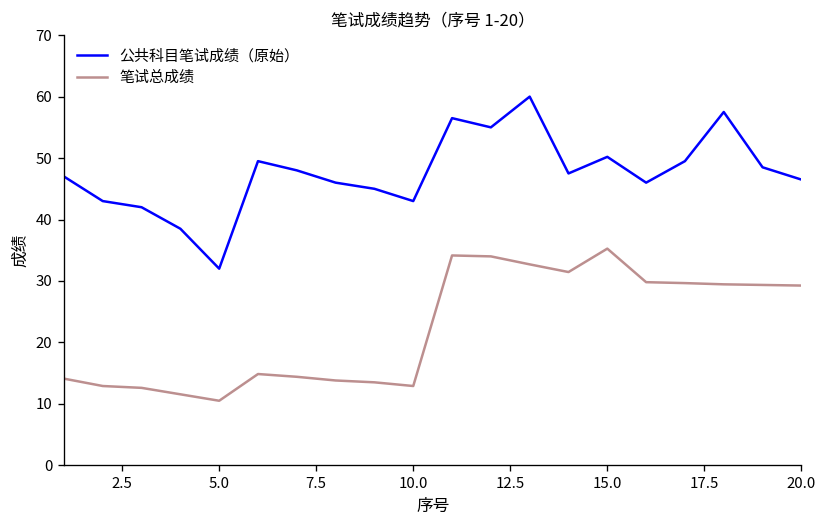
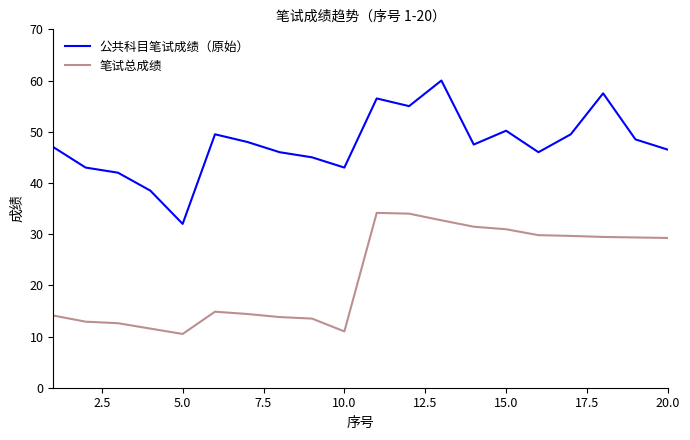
笔试总成绩, 10.0: 13 -> 11
笔试总成绩, 15.0: 35 -> 31
